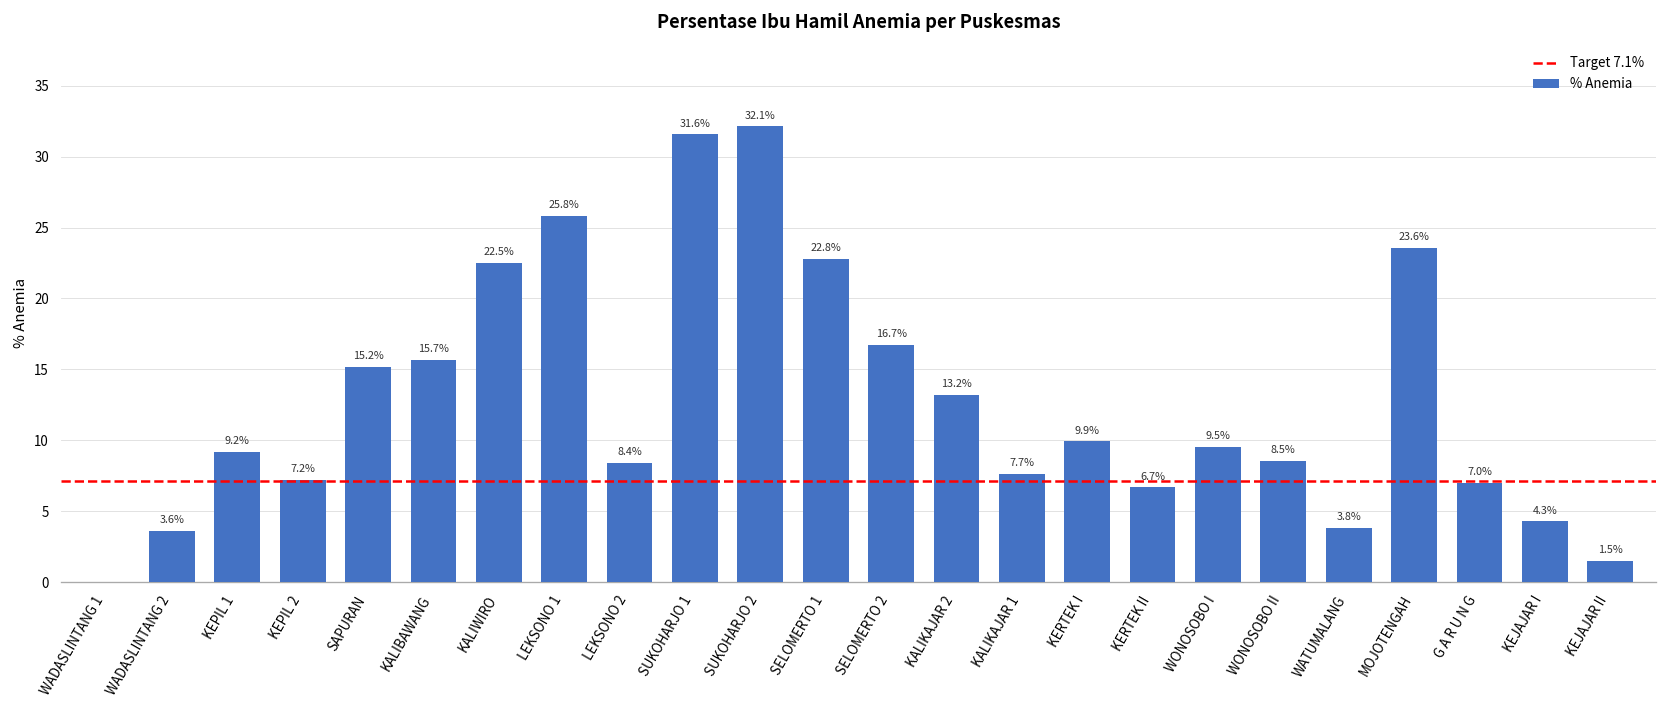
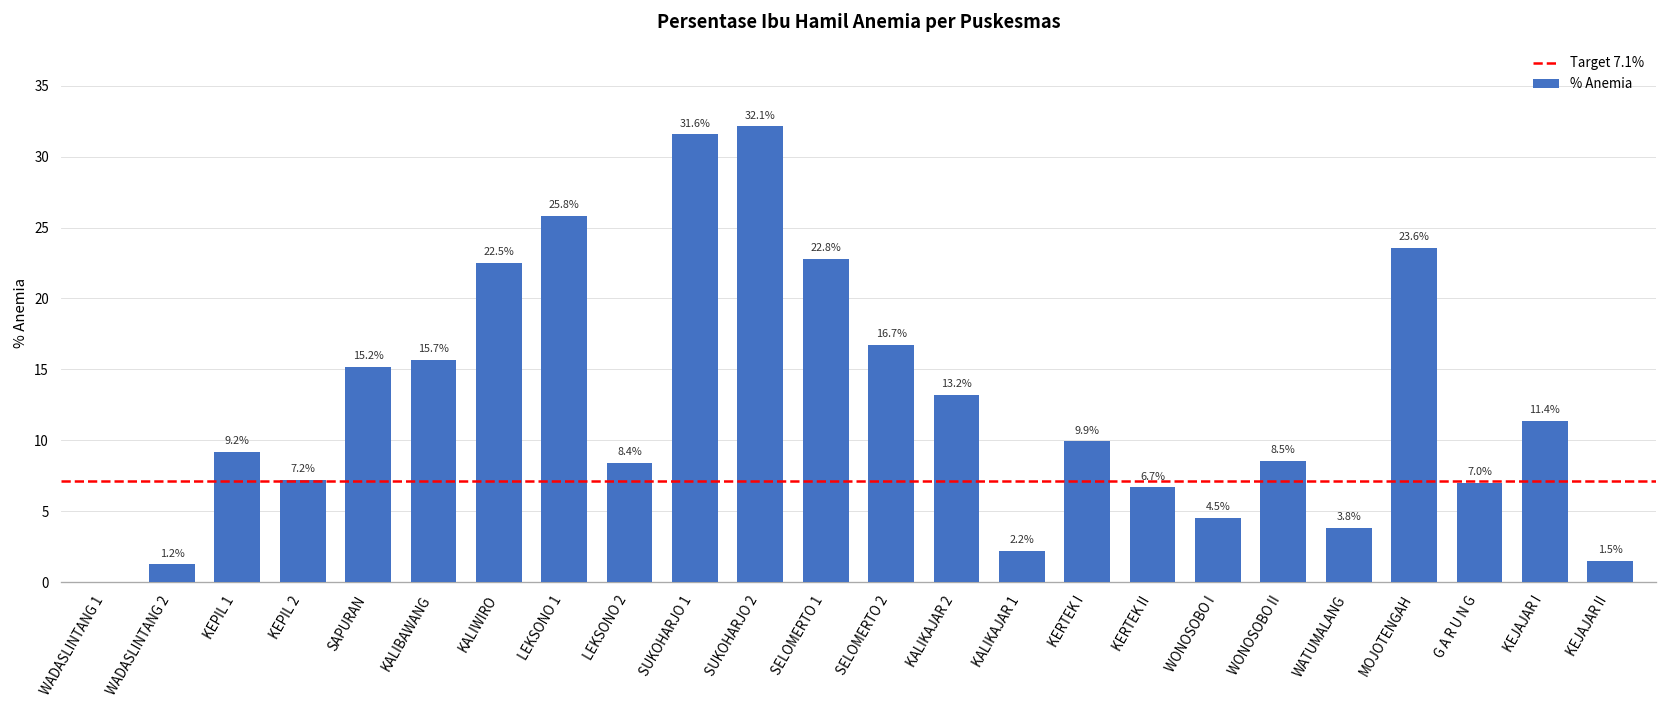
WADASLINTANG 2: 3.6% -> 1.2%
KALIKAJAR 1: 7.7% -> 2.2%
WONOSOBO I: 9.5% -> 4.5%
KEJAJAR I: 4.3% -> 11.4%
